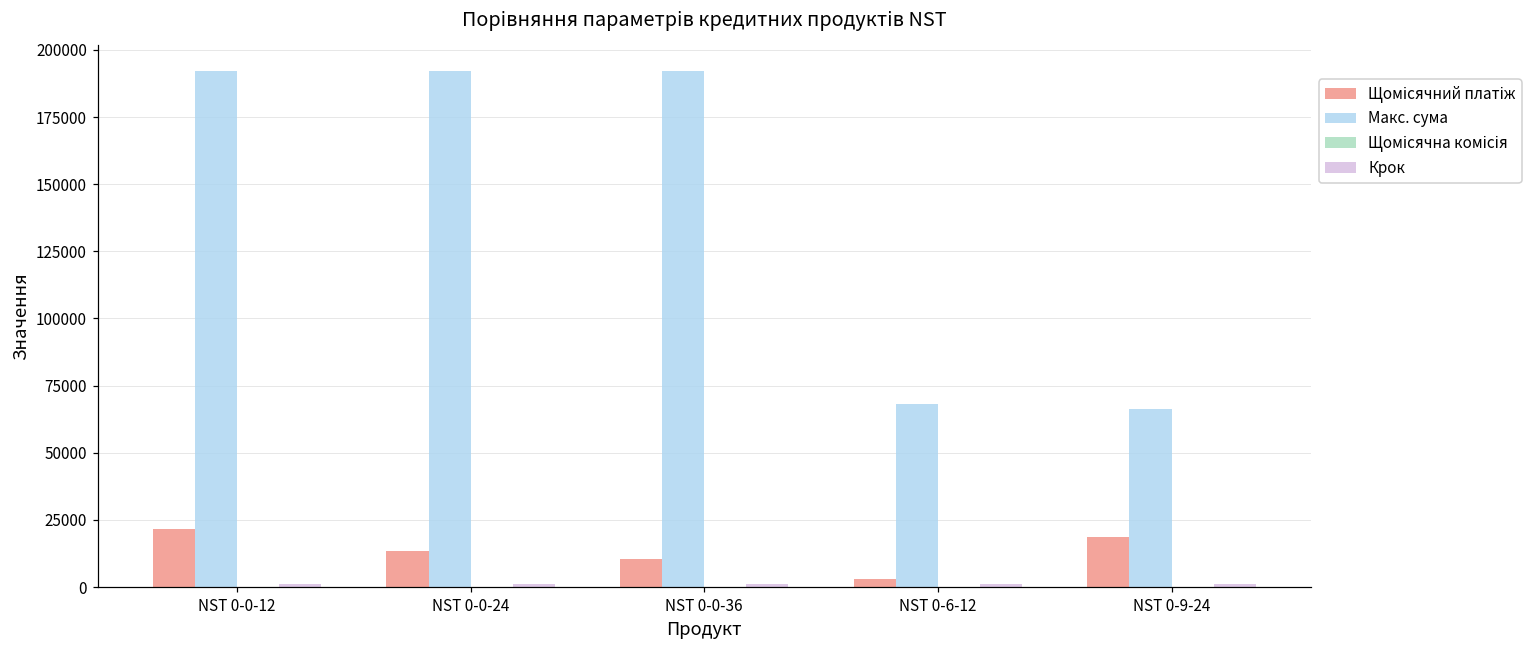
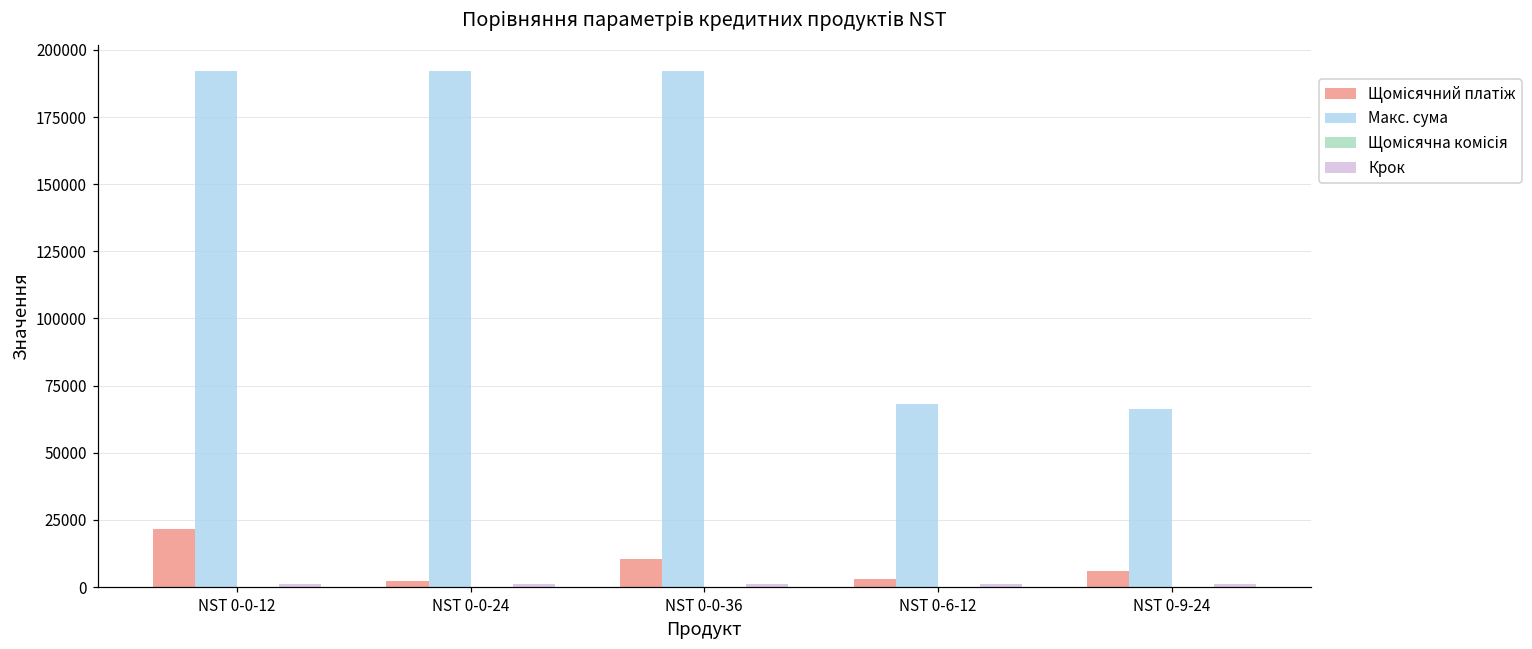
Щомісячний платіж, NST 0-0-24: 13000 -> 2000
Щомісячний платіж, NST 0-9-24: 19000 -> 6000
